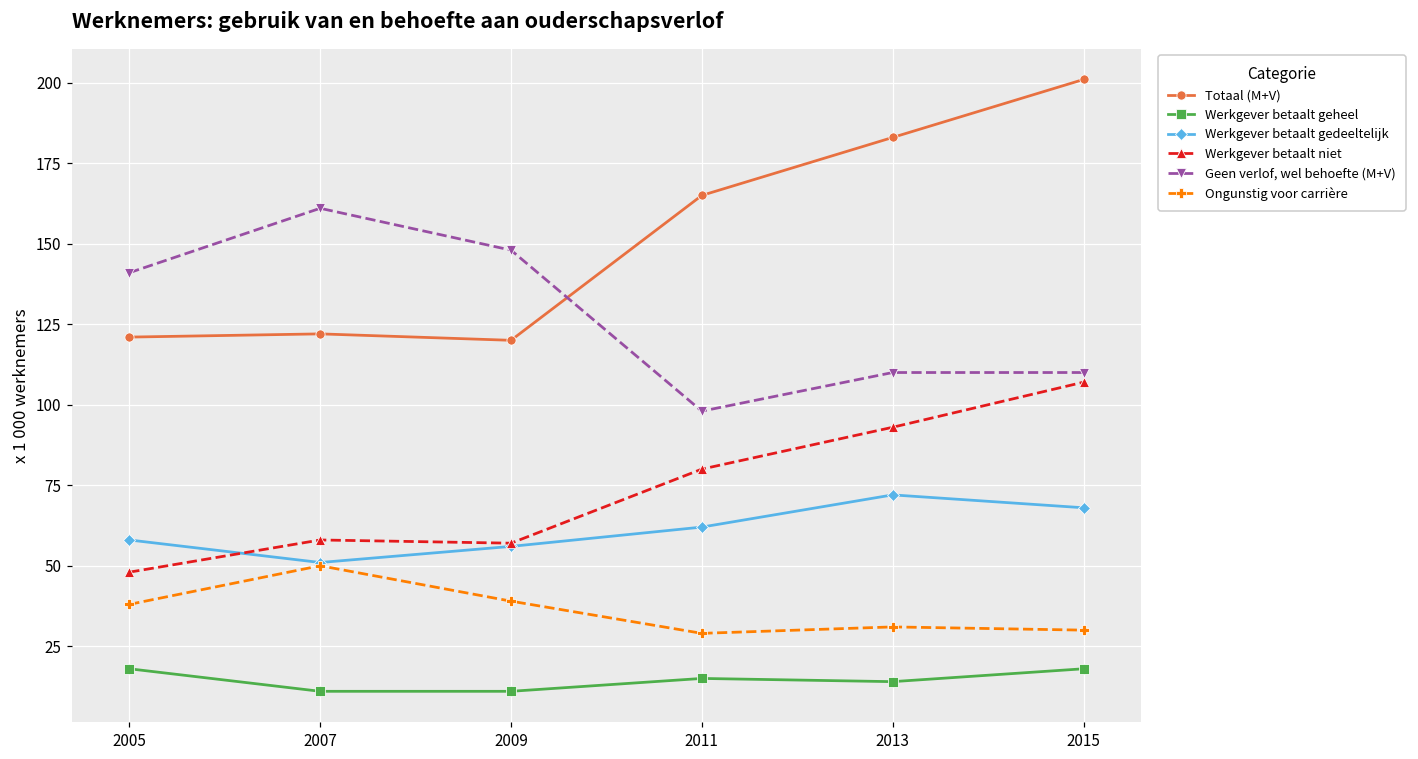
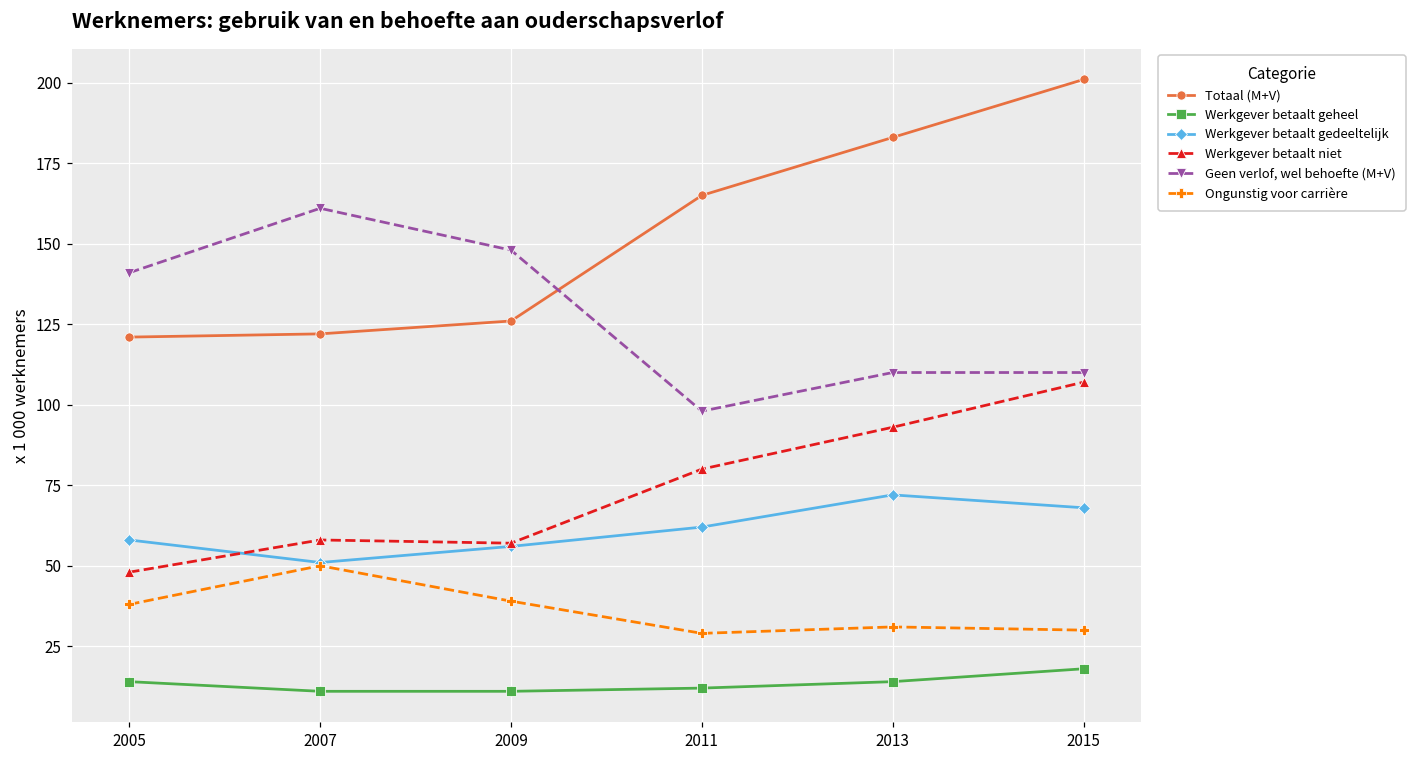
Werkgever betaalt geheel, 2005: 18 -> 14
Totaal (M+V), 2009: 120 -> 126
Werkgever betaalt geheel, 2011: 15 -> 12
